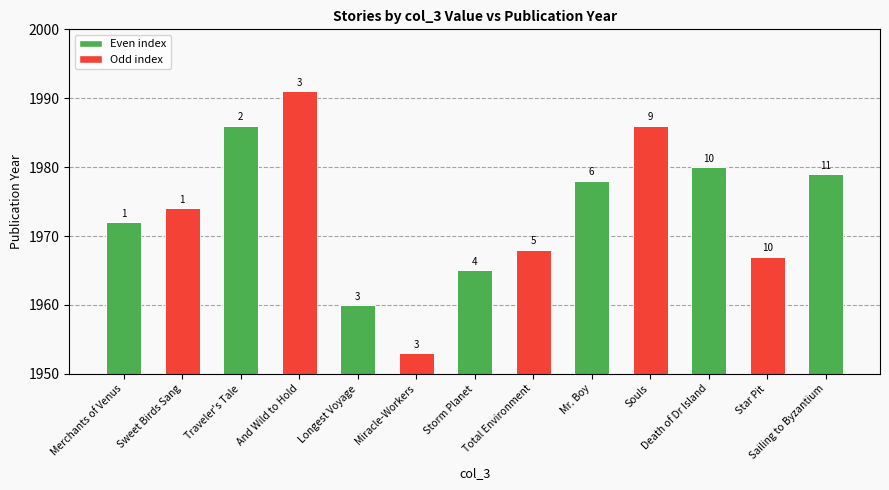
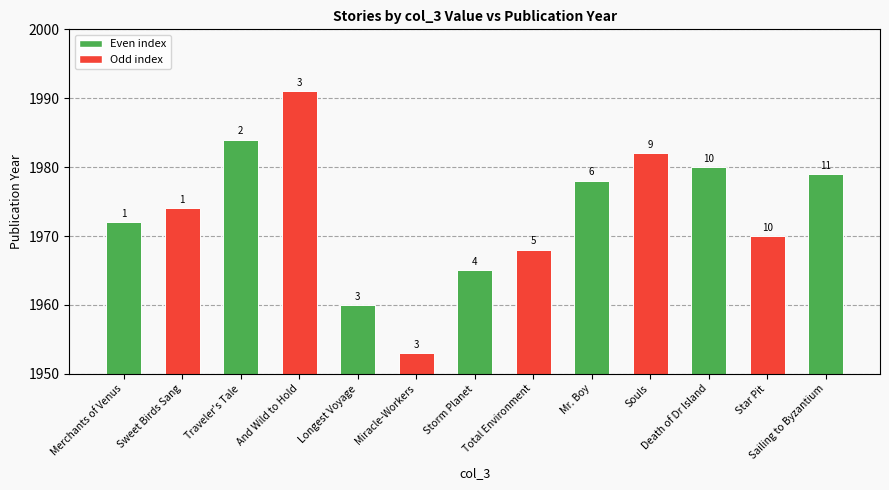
Traveler's Tale: 1986 -> 1984
Souls: 1986 -> 1982
Star Pit: 1967 -> 1970
